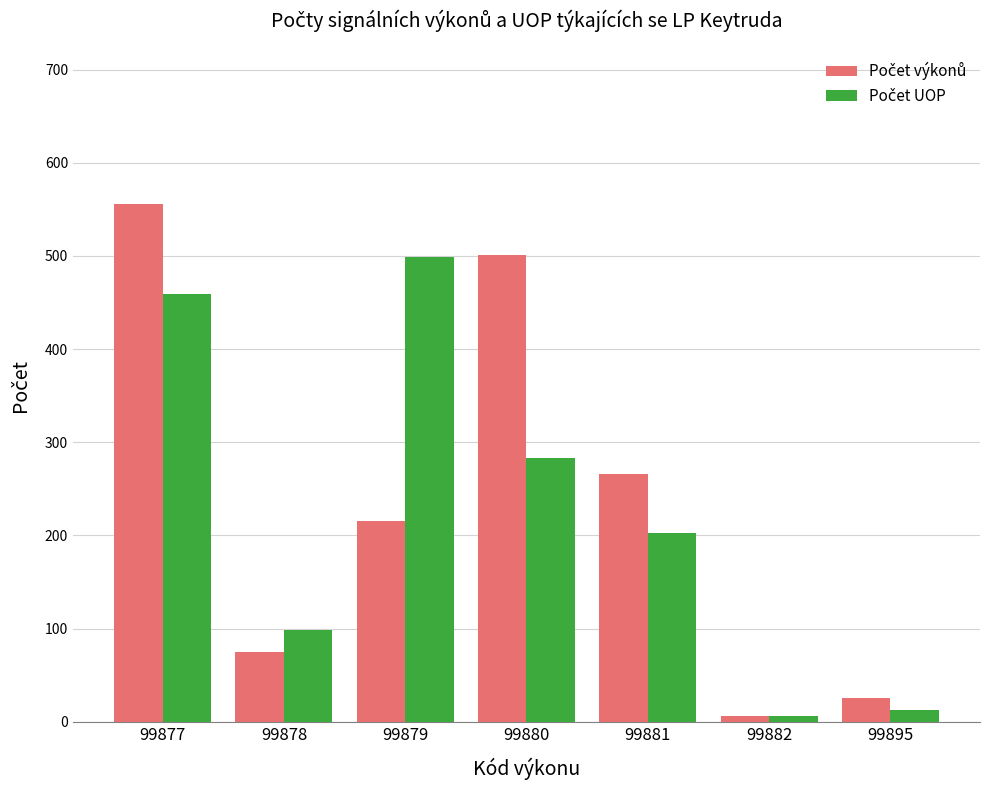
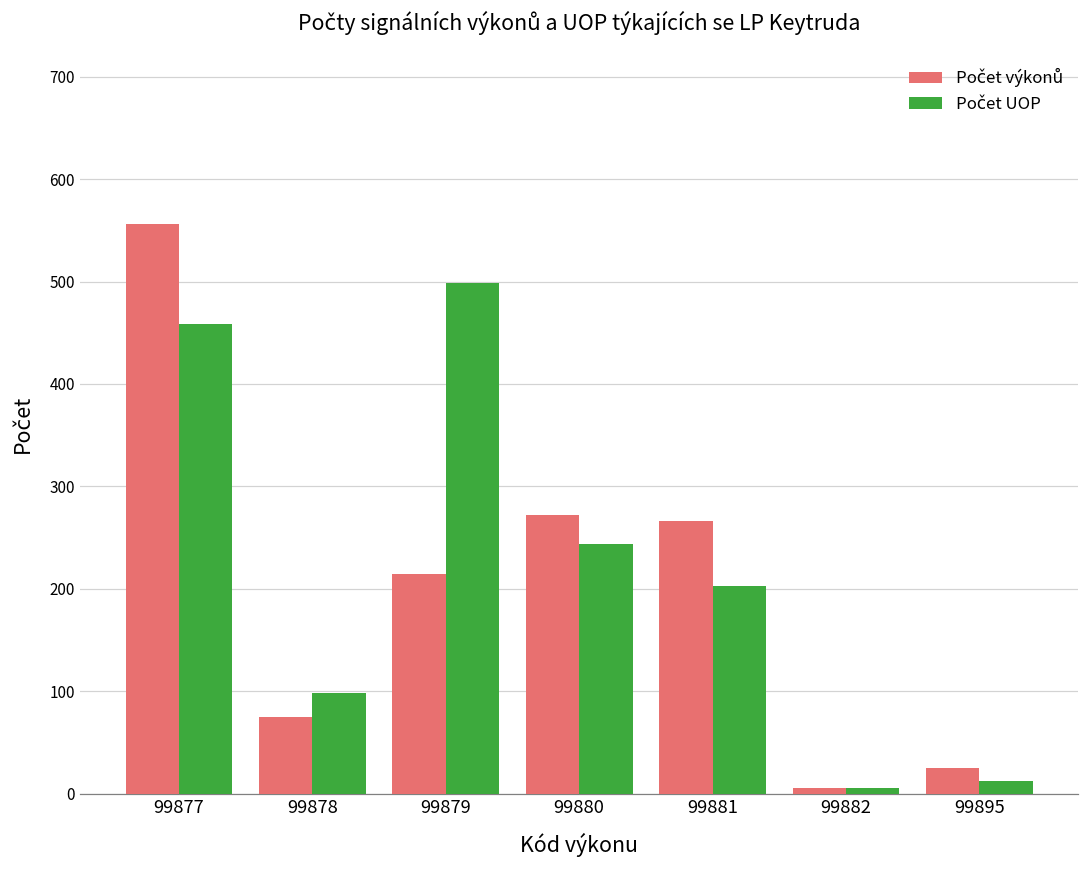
Počet výkonů, 99880: 500 -> 270
Počet UOP, 99880: 280 -> 240
